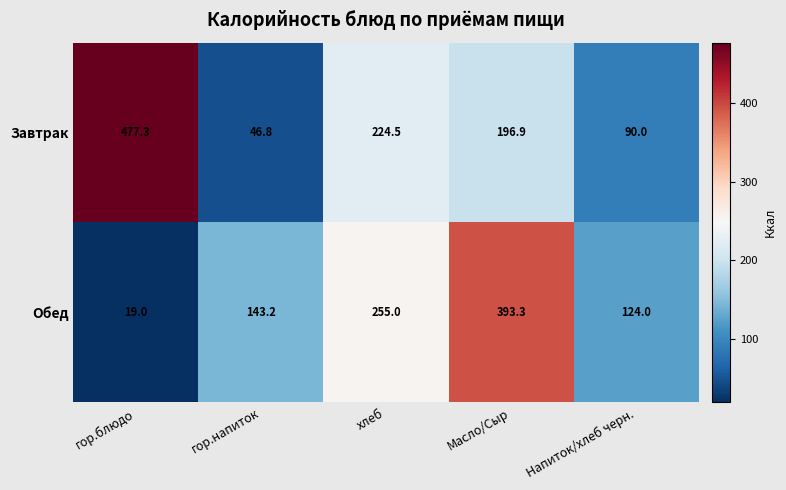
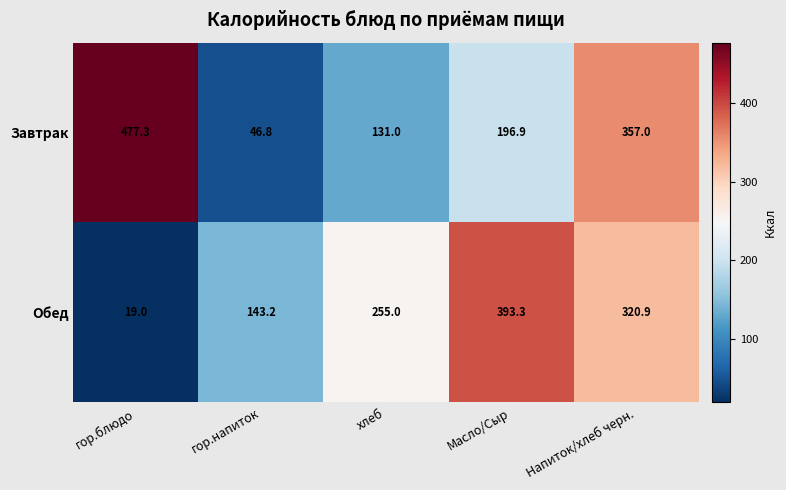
Завтрак, хлеб: 224.5 -> 131.0
Завтрак, Напиток/хлеб черн.: 90.0 -> 357.0
Обед, Напиток/хлеб черн.: 124.0 -> 320.9
